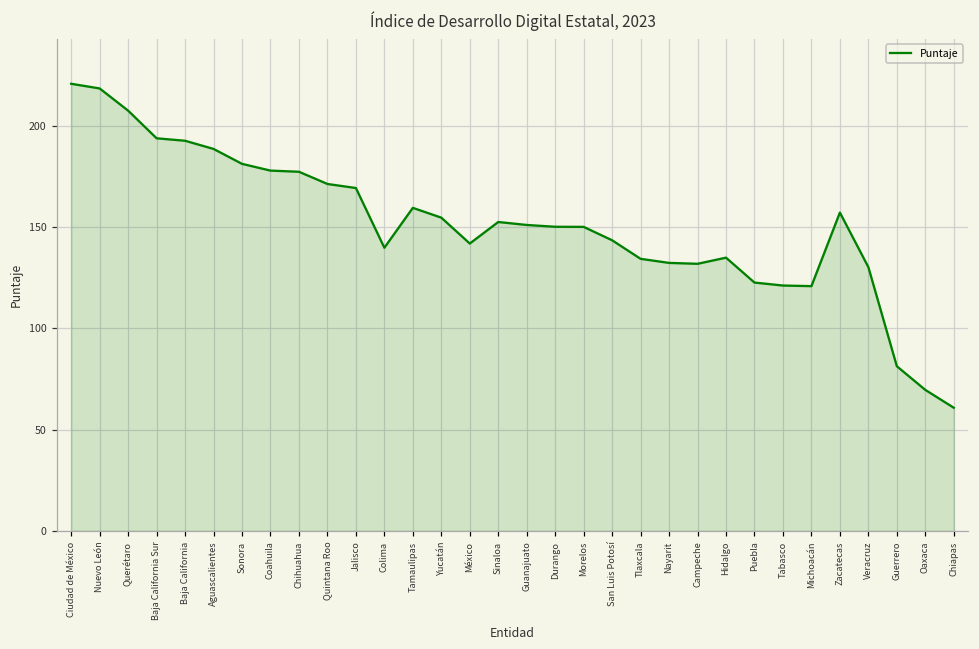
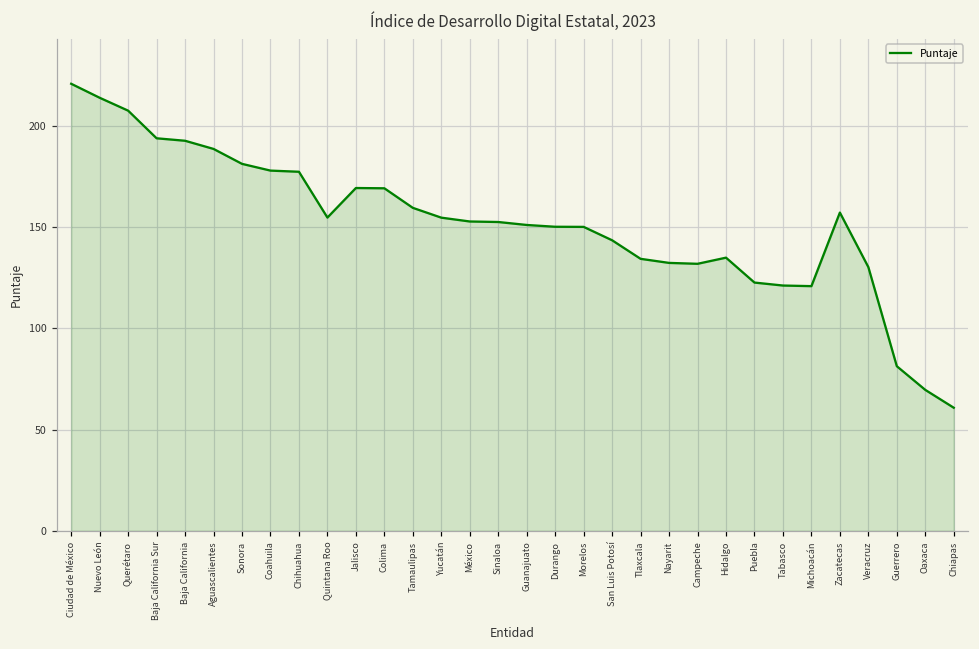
Nuevo León: 219 -> 214
Quintana Roo: 171 -> 155
Colima: 140 -> 169
México: 142 -> 153
